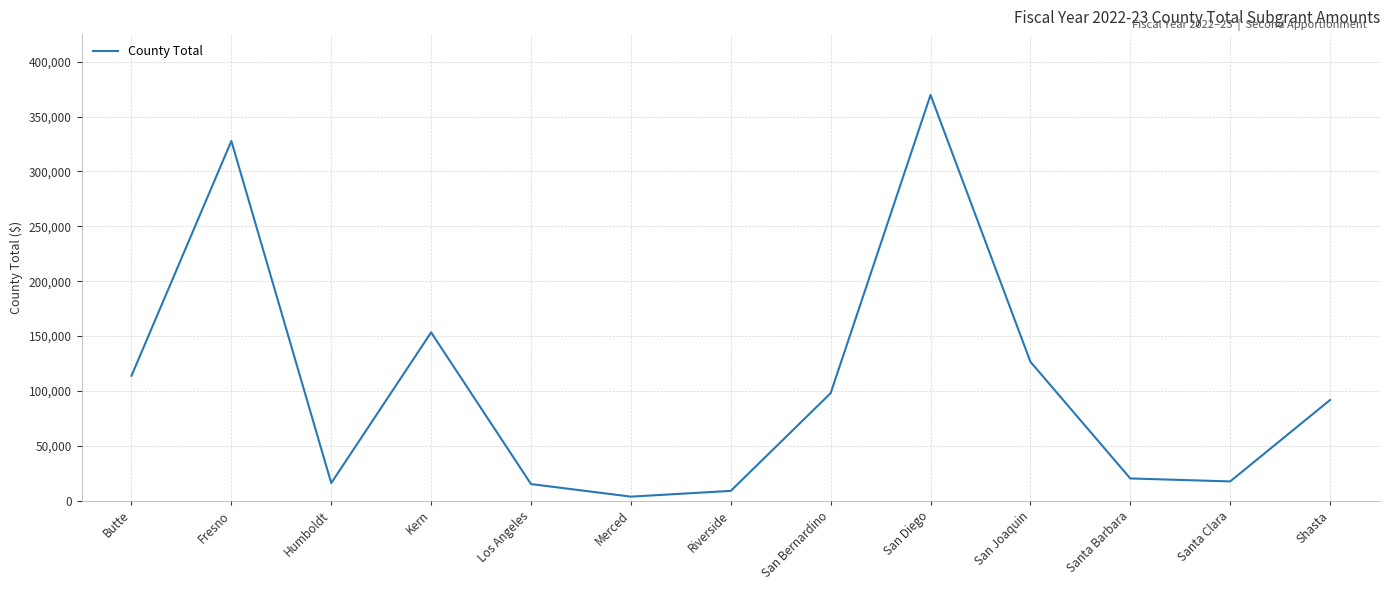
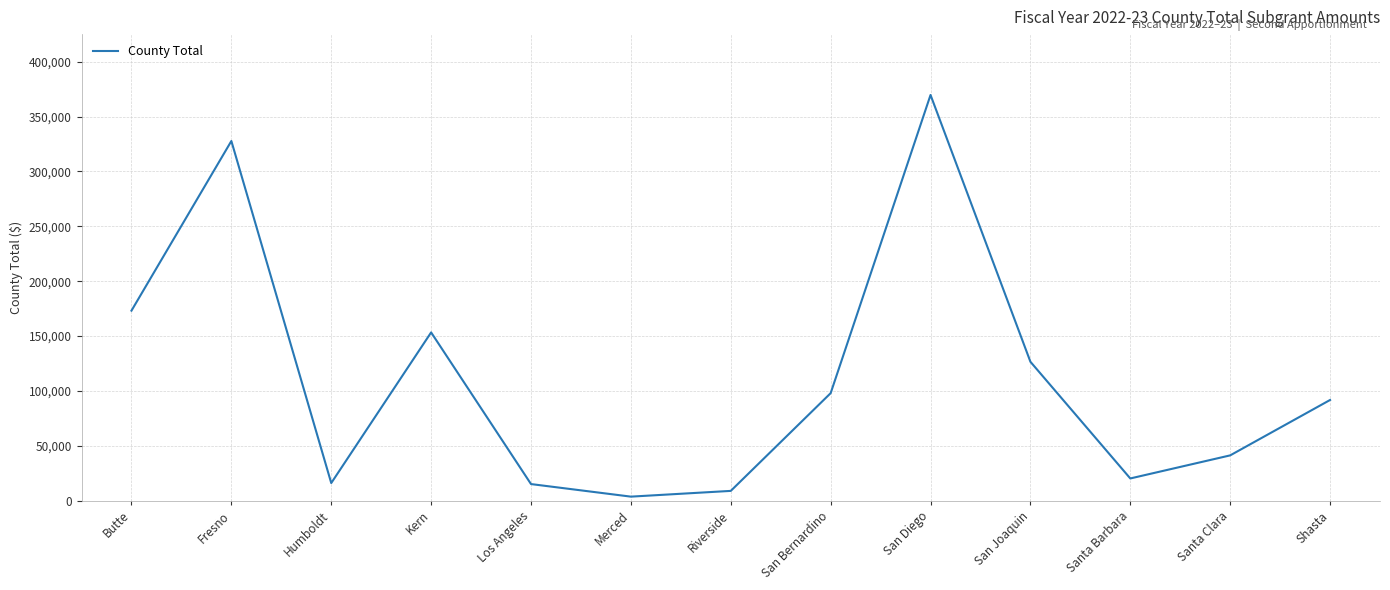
Butte: 114,000 -> 173,000
Santa Clara: 18,000 -> 41,000
